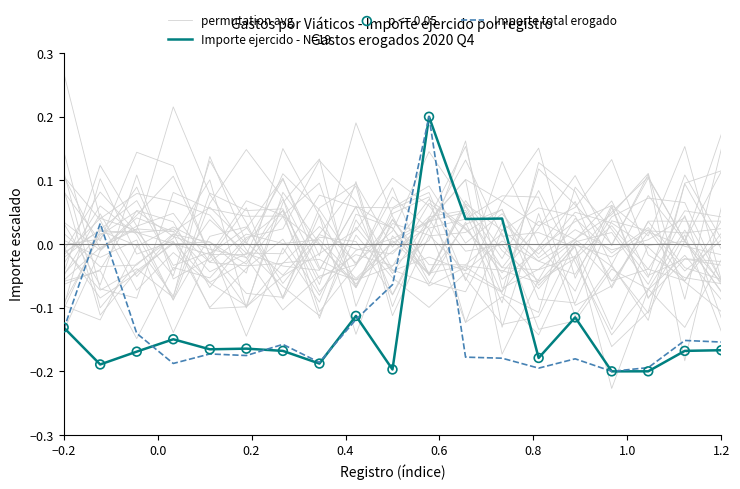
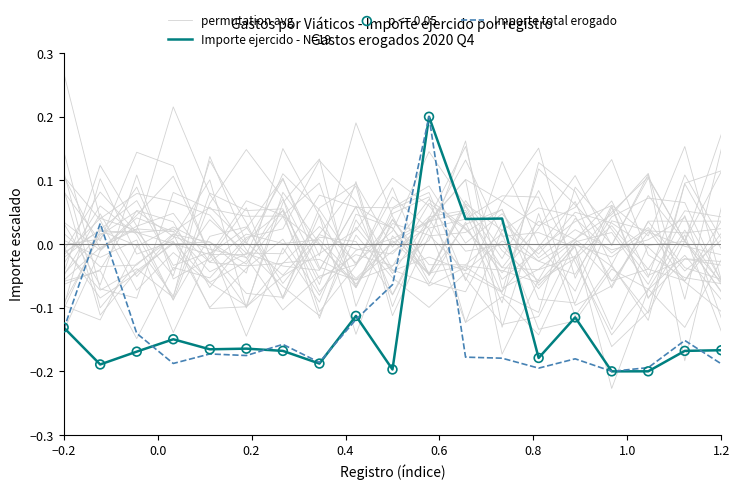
Importe total erogado, 1.2: -0.15 -> -0.19
